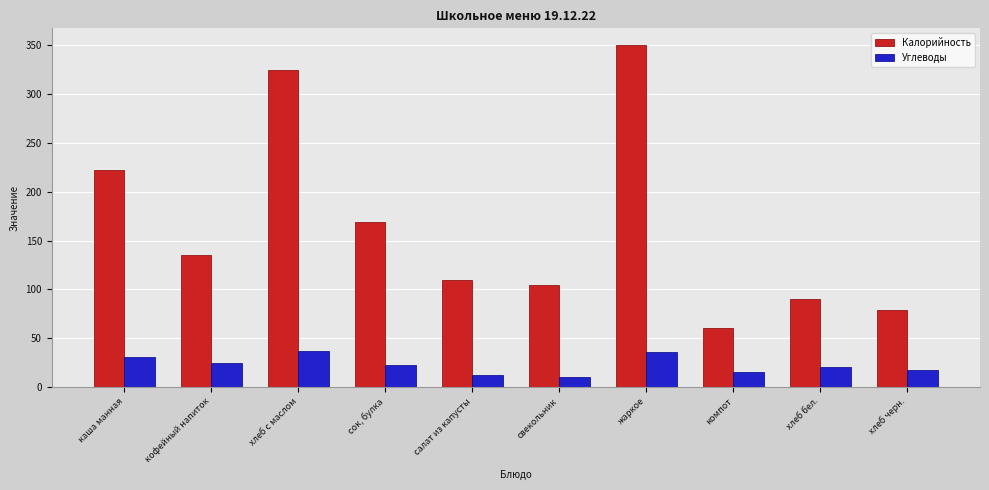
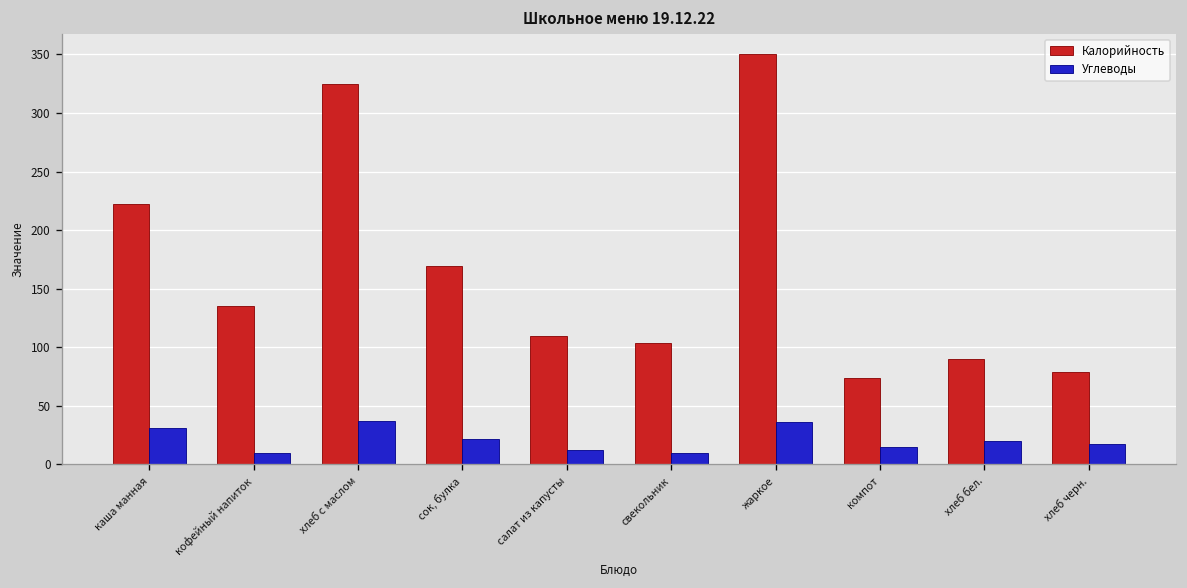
Углеводы, кофейный напиток: 30 -> 10
Калорийность, компот: 60 -> 70
